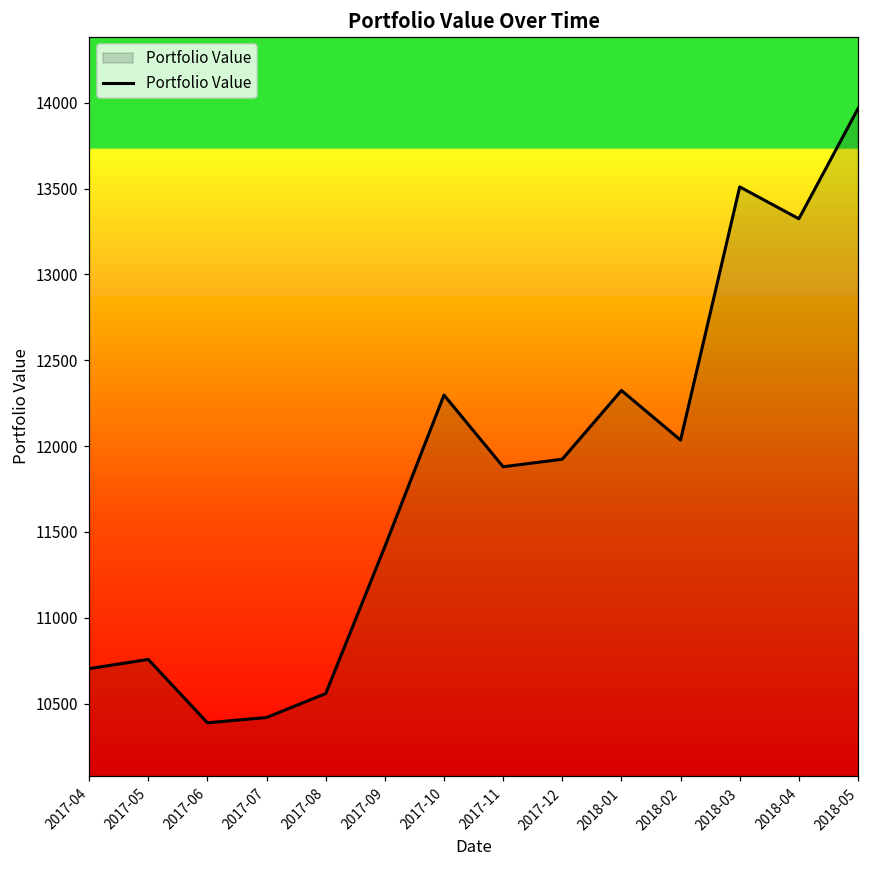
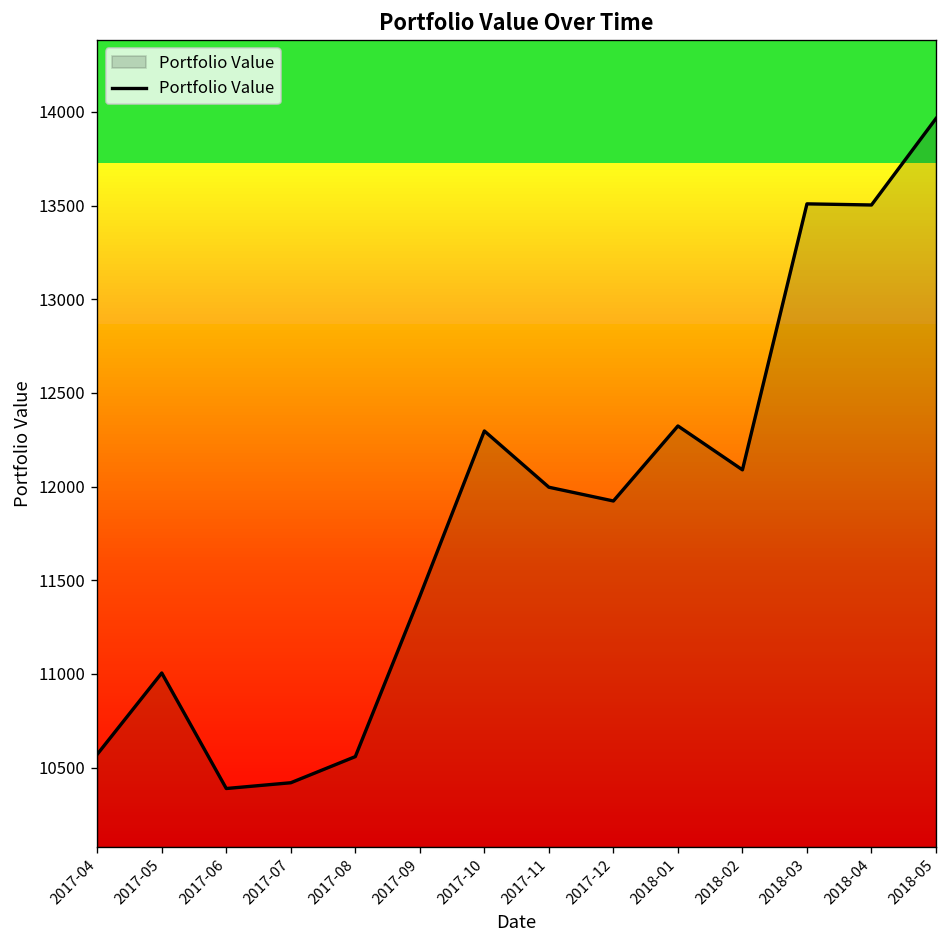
2017-04: 10700 -> 10570
2017-05: 10760 -> 11010
2017-11: 11880 -> 12000
2018-02: 12030 -> 12090
2018-04: 13320 -> 13500
